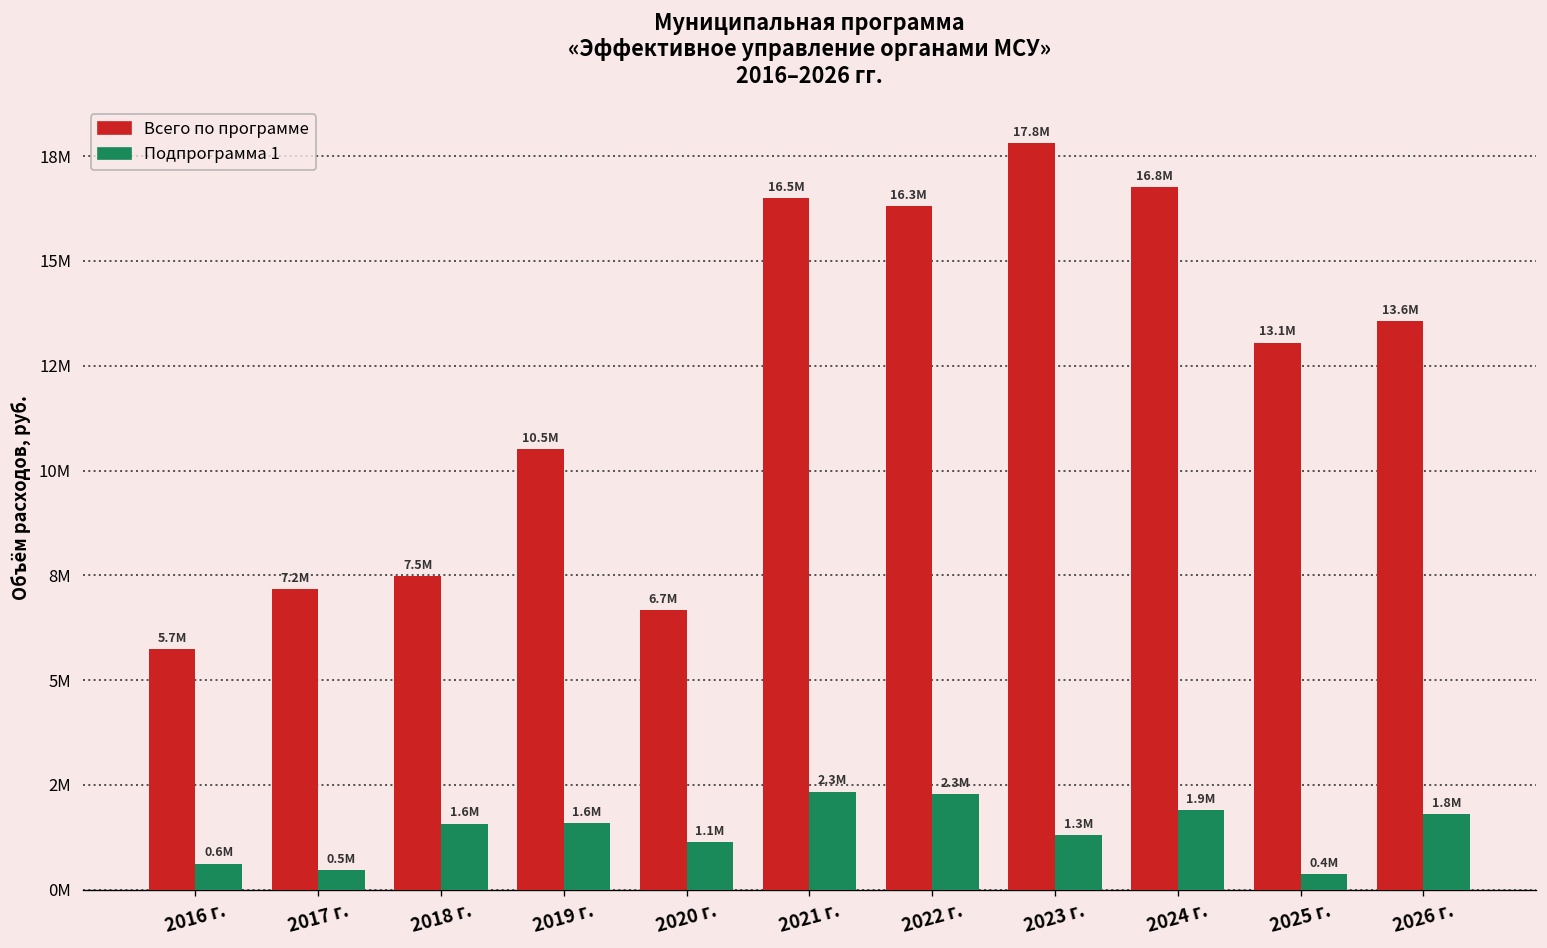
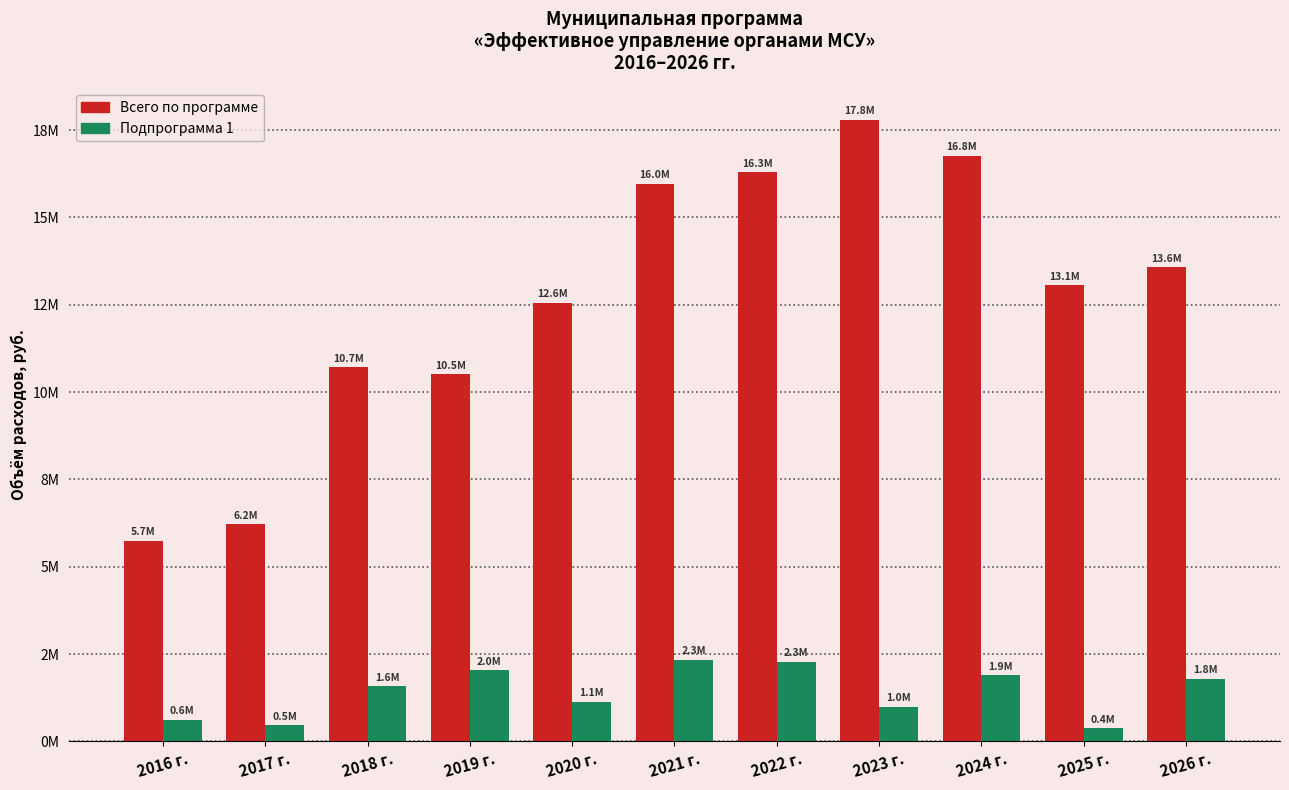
Всего по программе, 2017 г.: 7.2M -> 6.2M
Всего по программе, 2018 г.: 7.5M -> 10.7M
Подпрограмма 1, 2019 г.: 1.6M -> 2.0M
Всего по программе, 2020 г.: 6.7M -> 12.6M
Всего по программе, 2021 г.: 16.5M -> 16.0M
Подпрограмма 1, 2023 г.: 1.3M -> 1.0M
